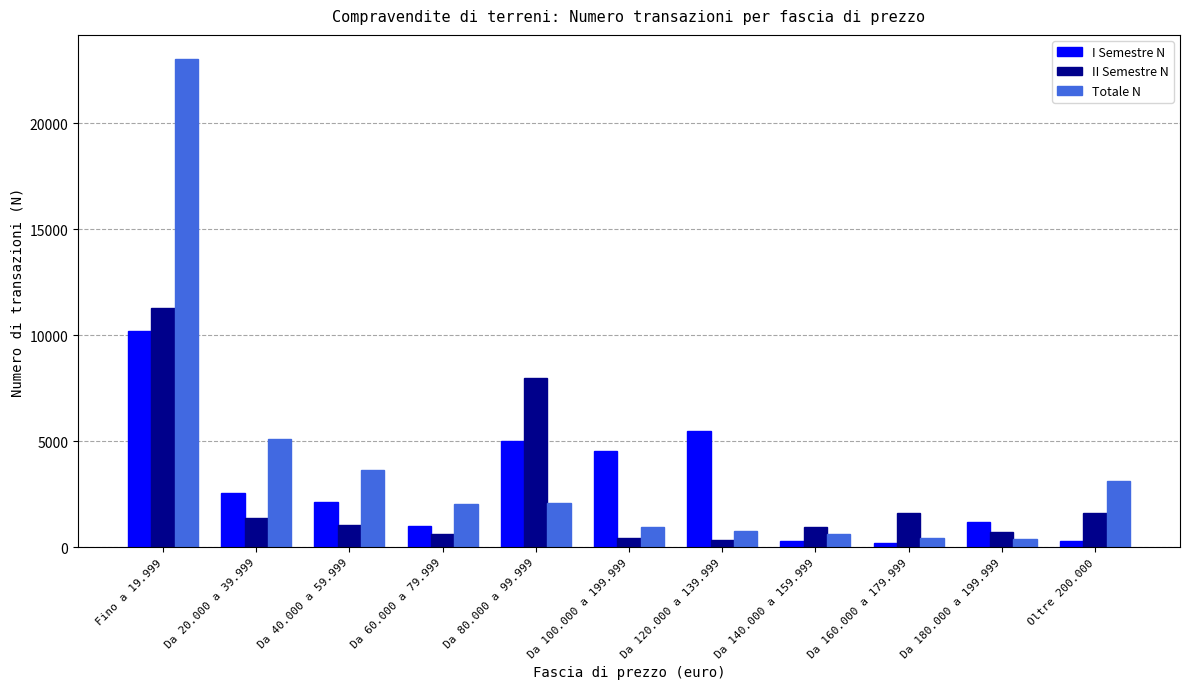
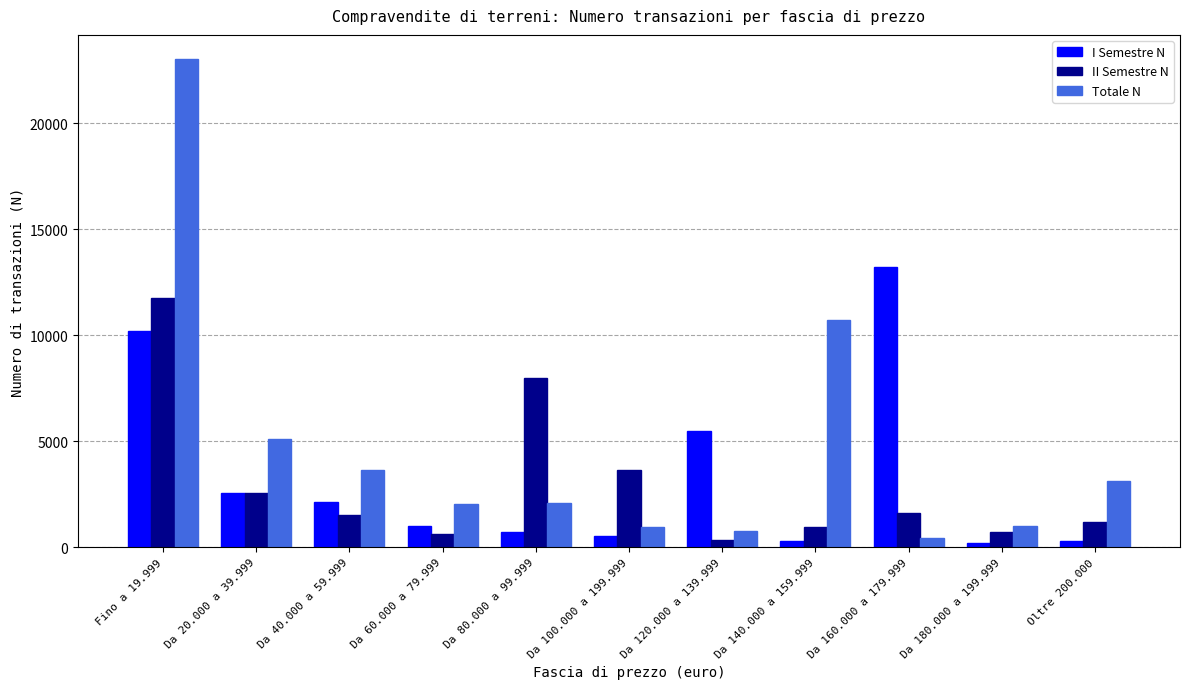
II Semestre N, Fino a 19.999: 11300 -> 11800
II Semestre N, Da 20.000 a 39.999: 1400 -> 2500
II Semestre N, Da 40.000 a 59.999: 1100 -> 1500
I Semestre N, Da 80.000 a 99.999: 5000 -> 700
I Semestre N, Da 100.000 a 199.999: 4600 -> 500
II Semestre N, Da 100.000 a 199.999: 500 -> 3600
Totale N, Da 140.000 a 159.999: 600 -> 10700
I Semestre N, Da 160.000 a 179.999: 200 -> 13200
I Semestre N, Da 180.000 a 199.999: 1200 -> 200
Totale N, Da 180.000 a 199.999: 400 -> 1000
II Semestre N, Oltre 200.000: 1600 -> 1200
